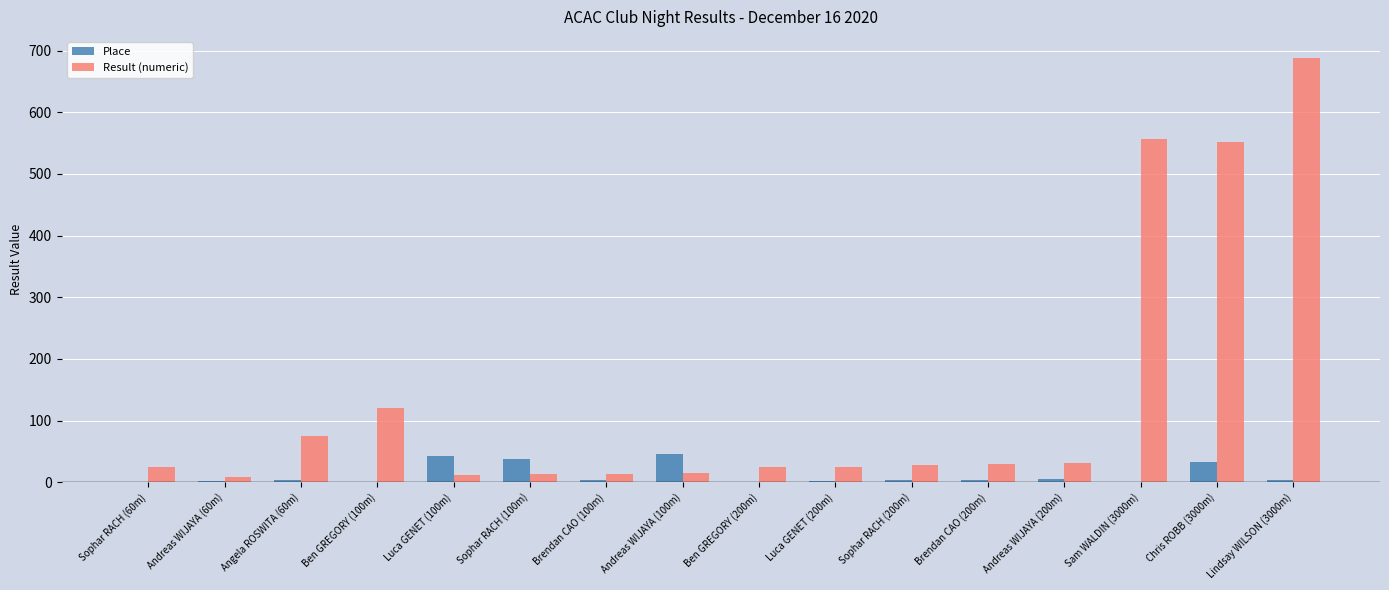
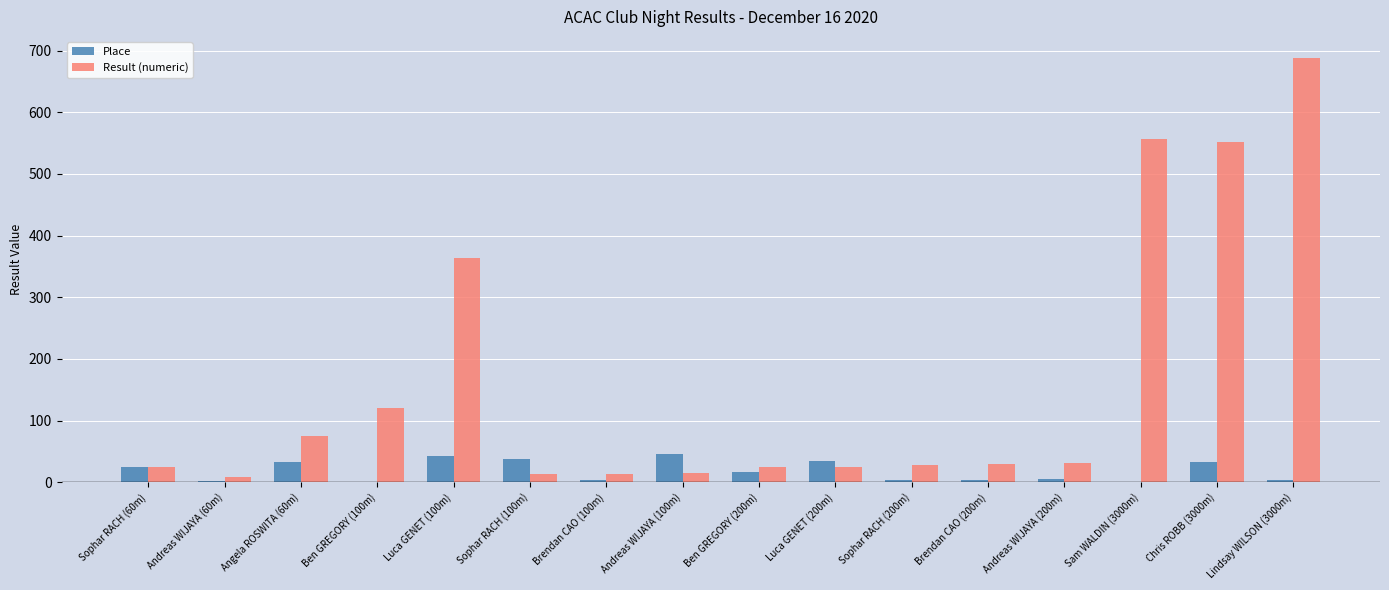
Place, Sophar RACH (60m): 0 -> 20
Place, Angela ROSWITA (60m): 0 -> 30
Result (numeric), Luca GENET (100m): 10 -> 360
Place, Ben GREGORY (200m): 0 -> 20
Place, Luca GENET (200m): 0 -> 40
